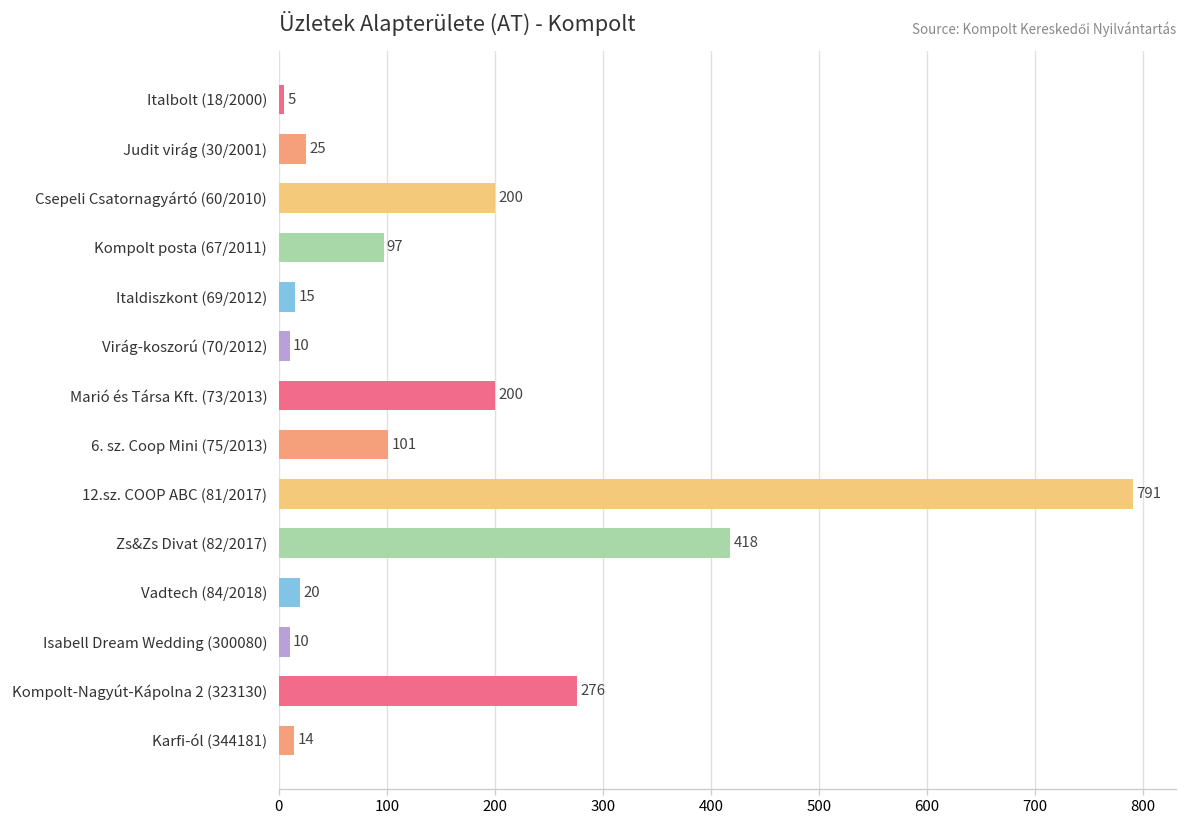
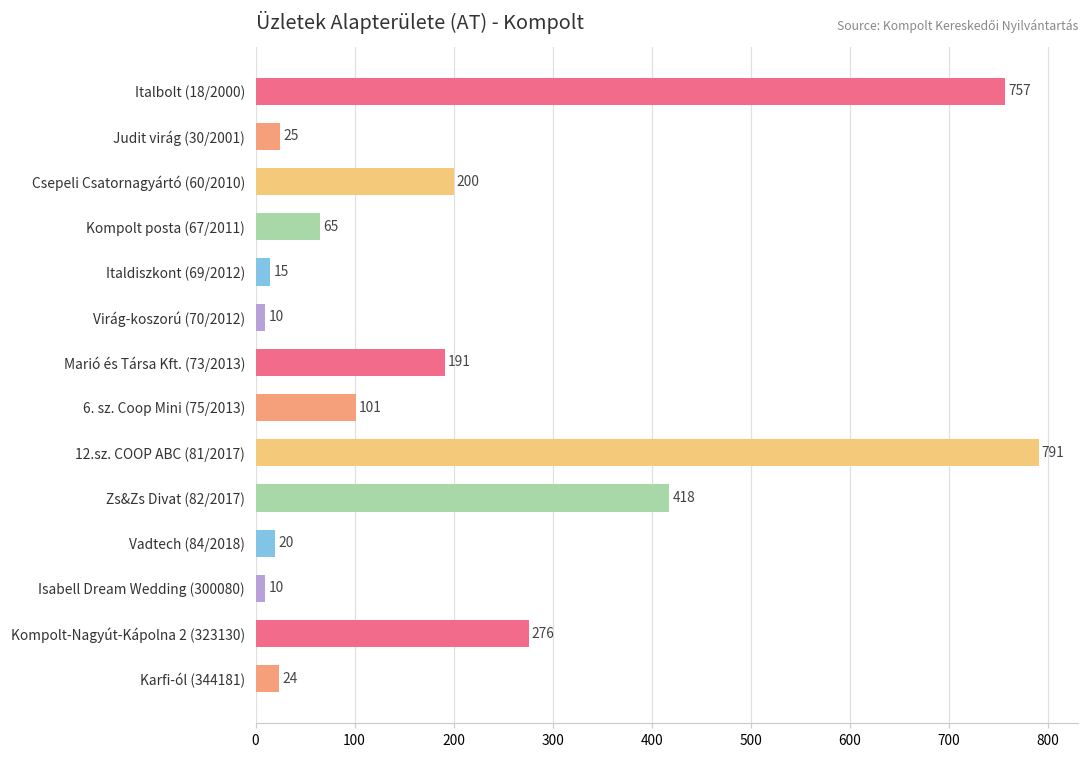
Italbolt (18/2000): 5 -> 757
Kompolt posta (67/2011): 97 -> 65
Marió és Társa Kft. (73/2013): 200 -> 191
Karfi-ól (344181): 14 -> 24
